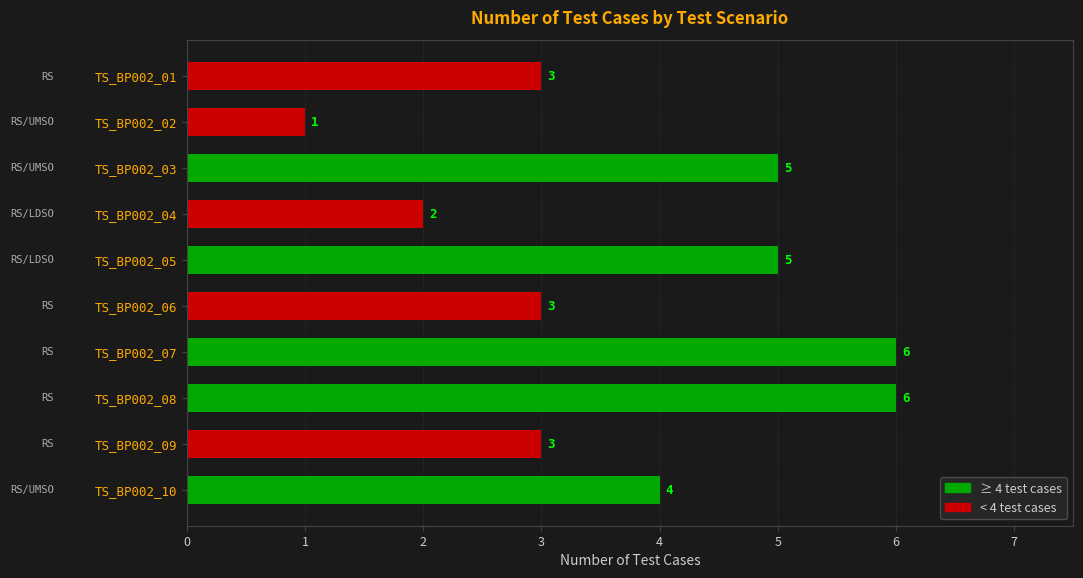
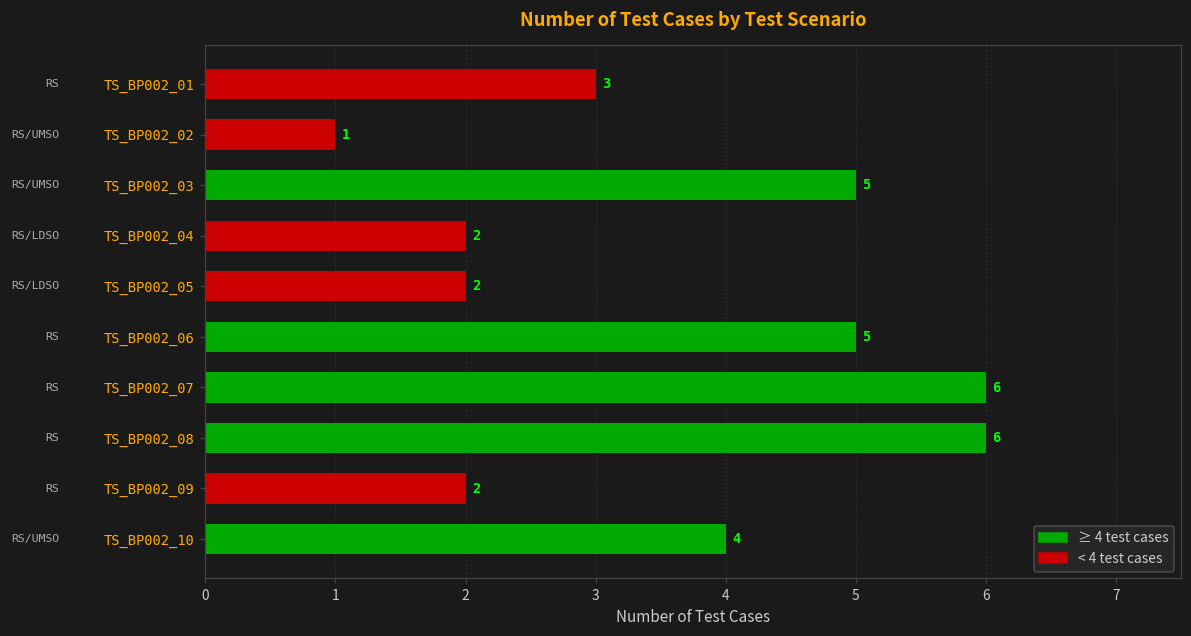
TS_BP002_05: 5 -> 2
TS_BP002_06: 3 -> 5
TS_BP002_09: 3 -> 2
